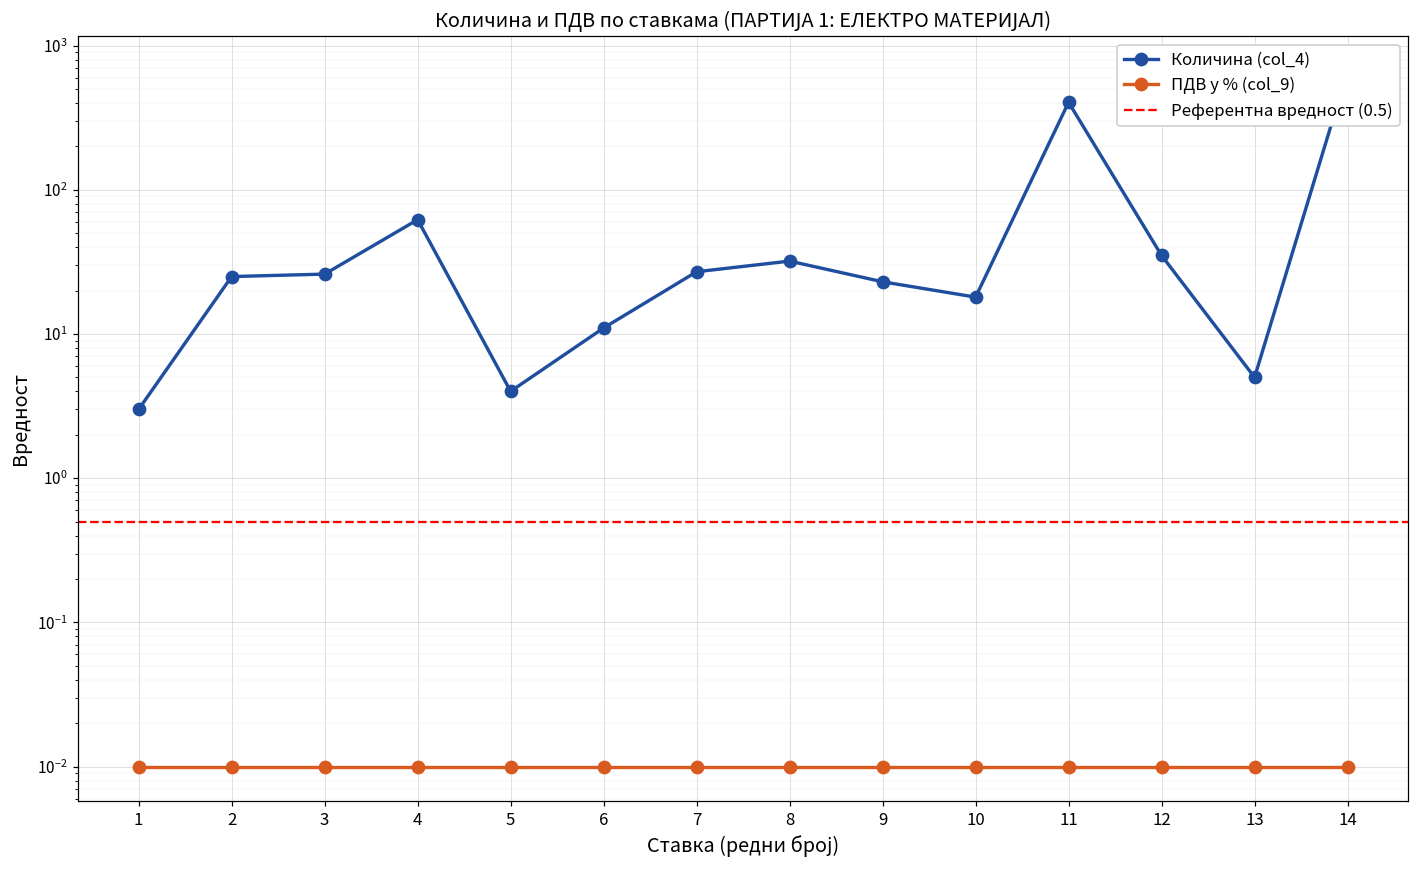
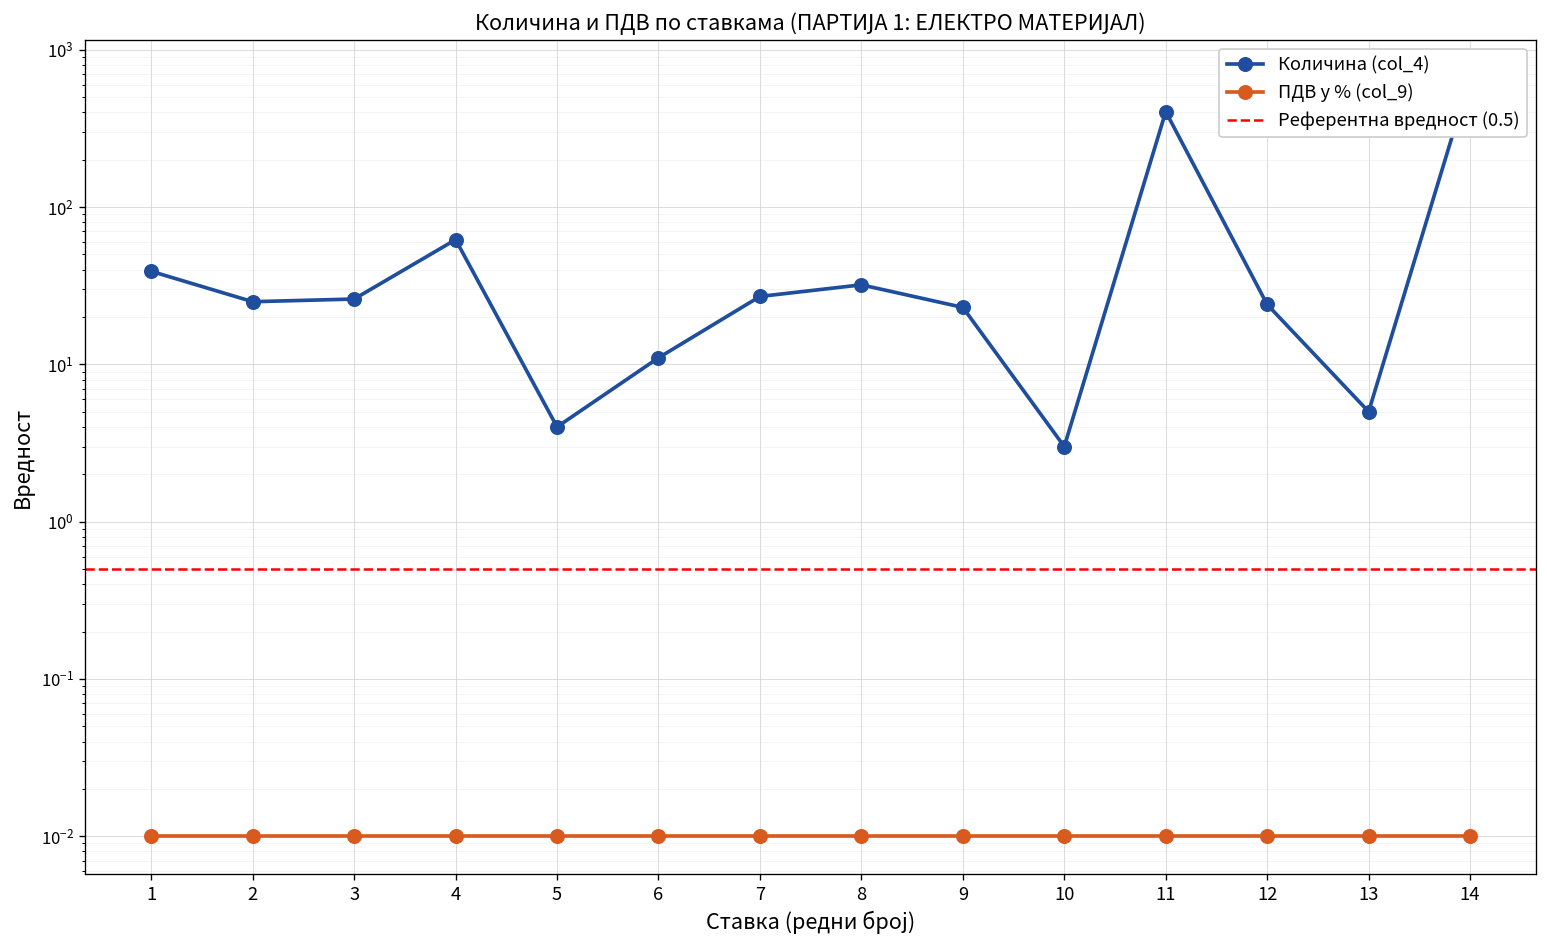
Количина (col_4), 1: 3 -> 39
Количина (col_4), 10: 18 -> 3
Количина (col_4), 12: 35 -> 24
